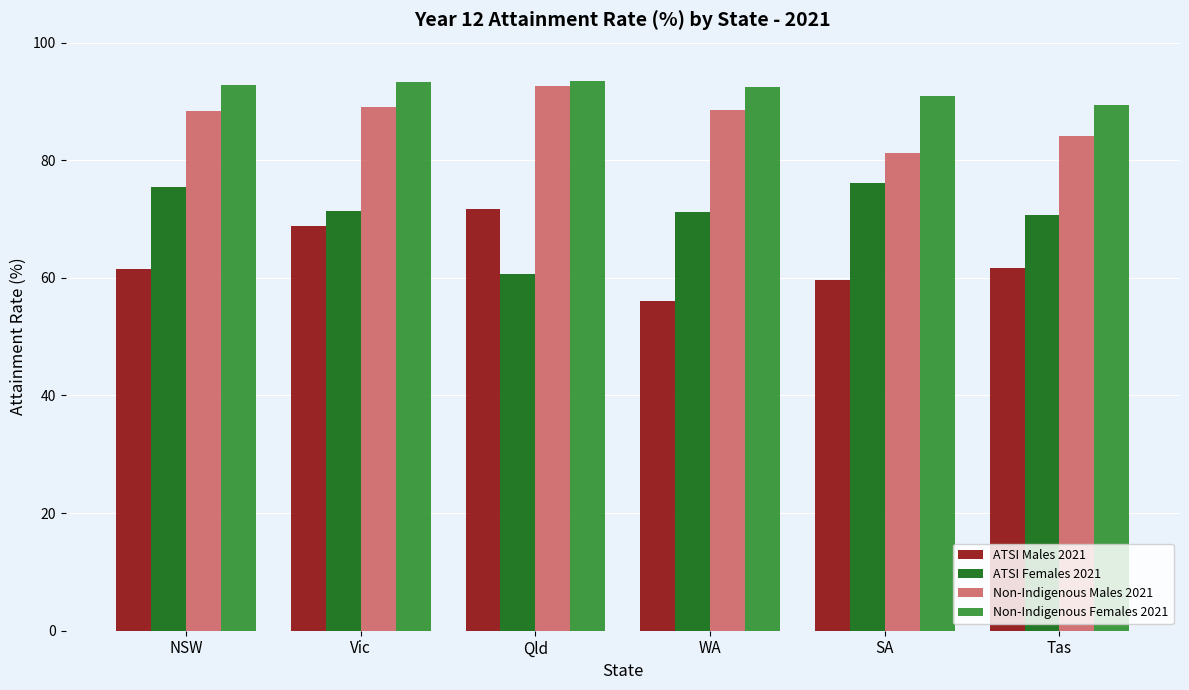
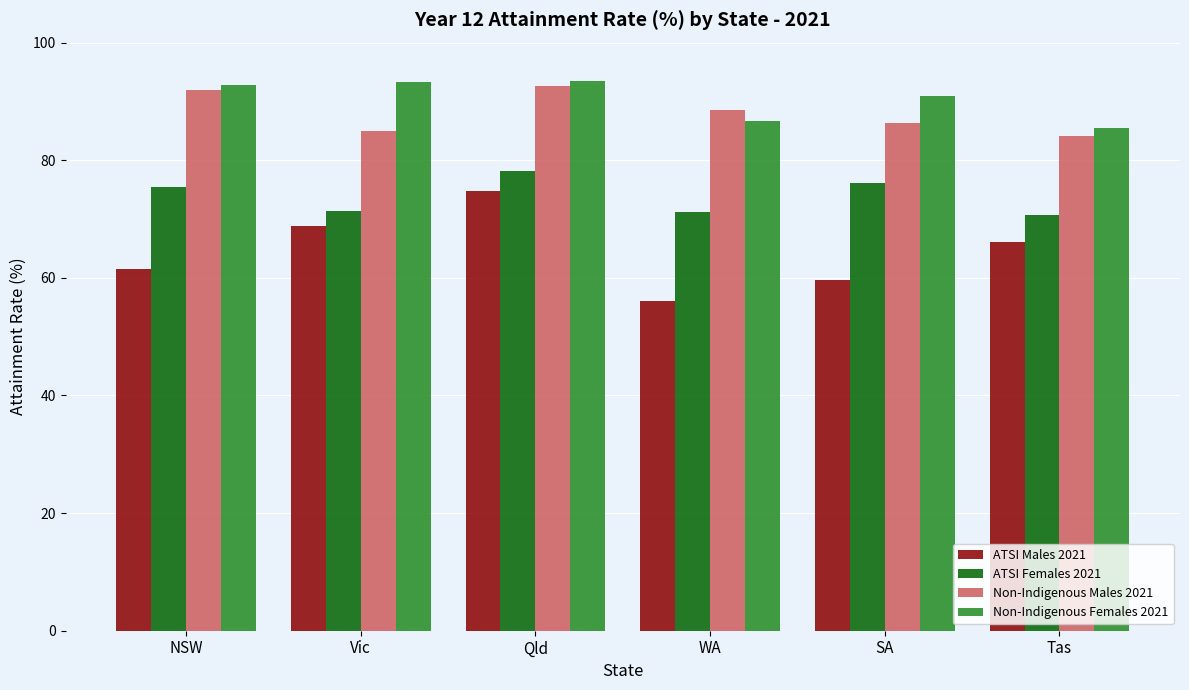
Non-Indigenous Males 2021, NSW: 88 -> 92
Non-Indigenous Males 2021, Vic: 89 -> 85
ATSI Males 2021, Qld: 72 -> 75
ATSI Females 2021, Qld: 61 -> 78
Non-Indigenous Females 2021, WA: 92 -> 87
Non-Indigenous Males 2021, SA: 81 -> 86
ATSI Males 2021, Tas: 62 -> 66
Non-Indigenous Females 2021, Tas: 89 -> 85
